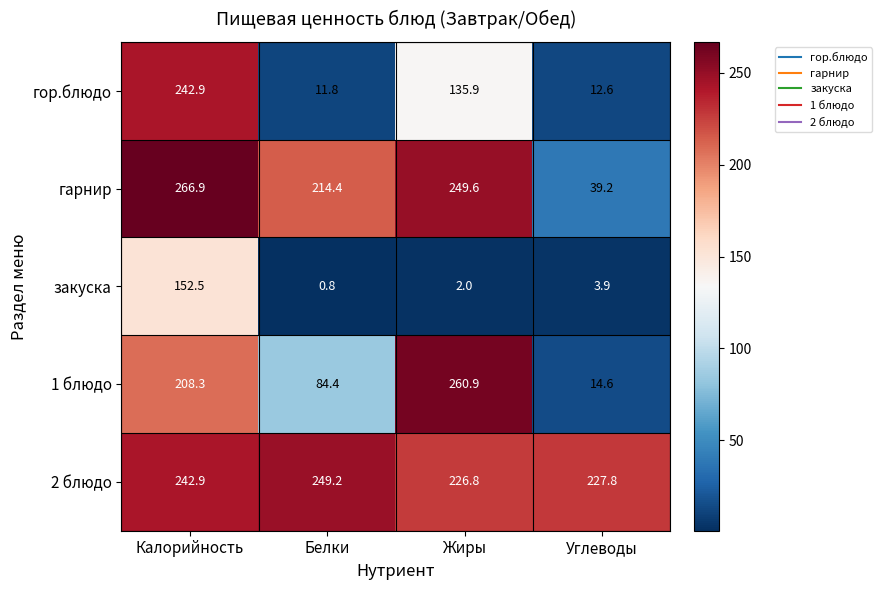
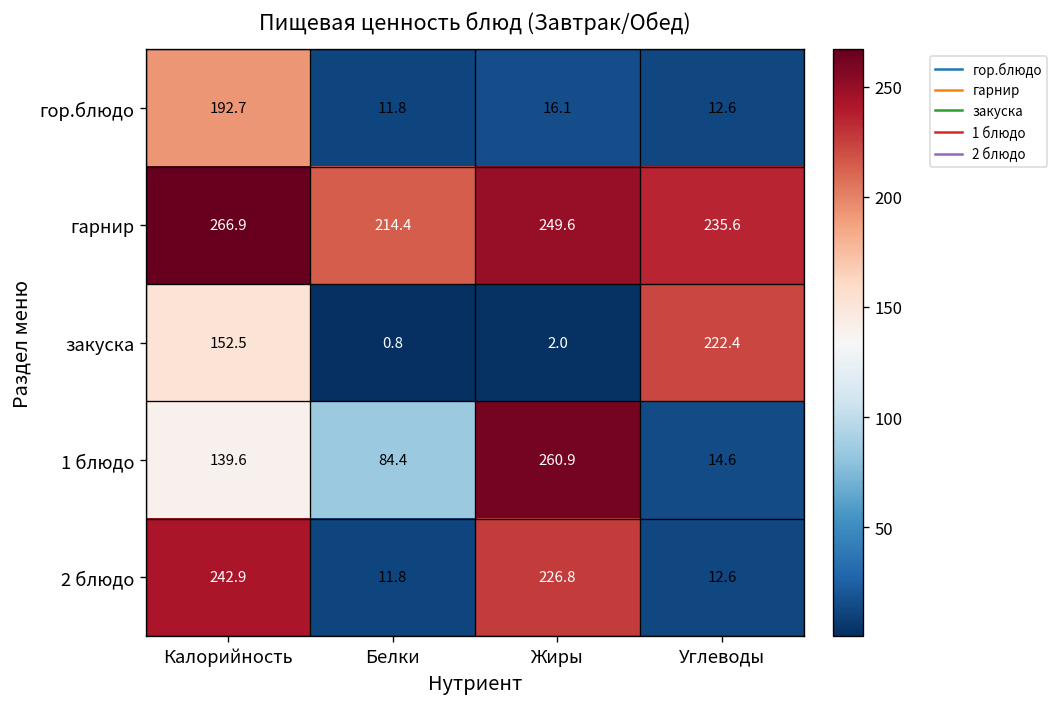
гор.блюдо, Калорийность: 242.9 -> 192.7
гор.блюдо, Жиры: 135.9 -> 16.1
гарнир, Углеводы: 39.2 -> 235.6
закуска, Углеводы: 3.9 -> 222.4
1 блюдо, Калорийность: 208.3 -> 139.6
2 блюдо, Белки: 249.2 -> 11.8
2 блюдо, Углеводы: 227.8 -> 12.6
